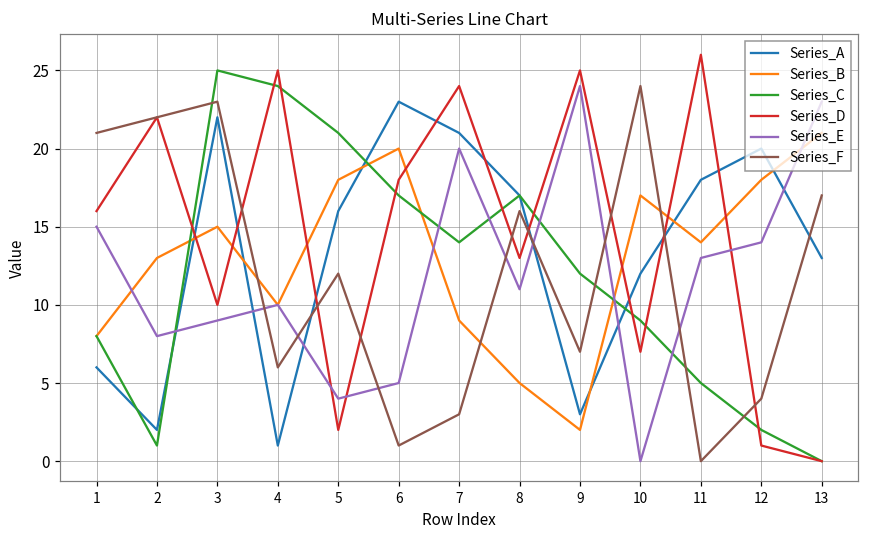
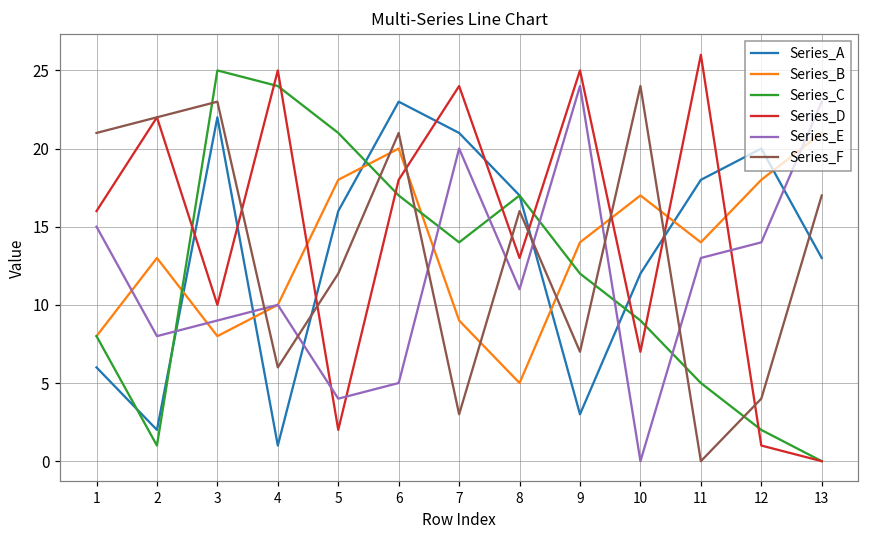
Series_B, 3: 15 -> 8
Series_F, 6: 1 -> 21
Series_B, 9: 2 -> 14
